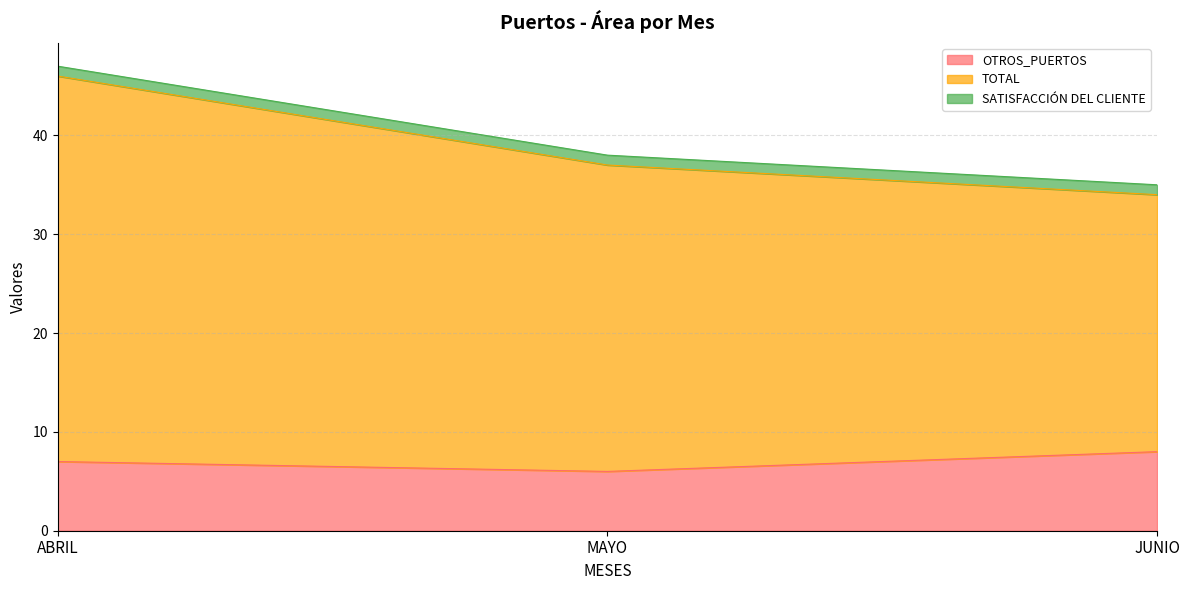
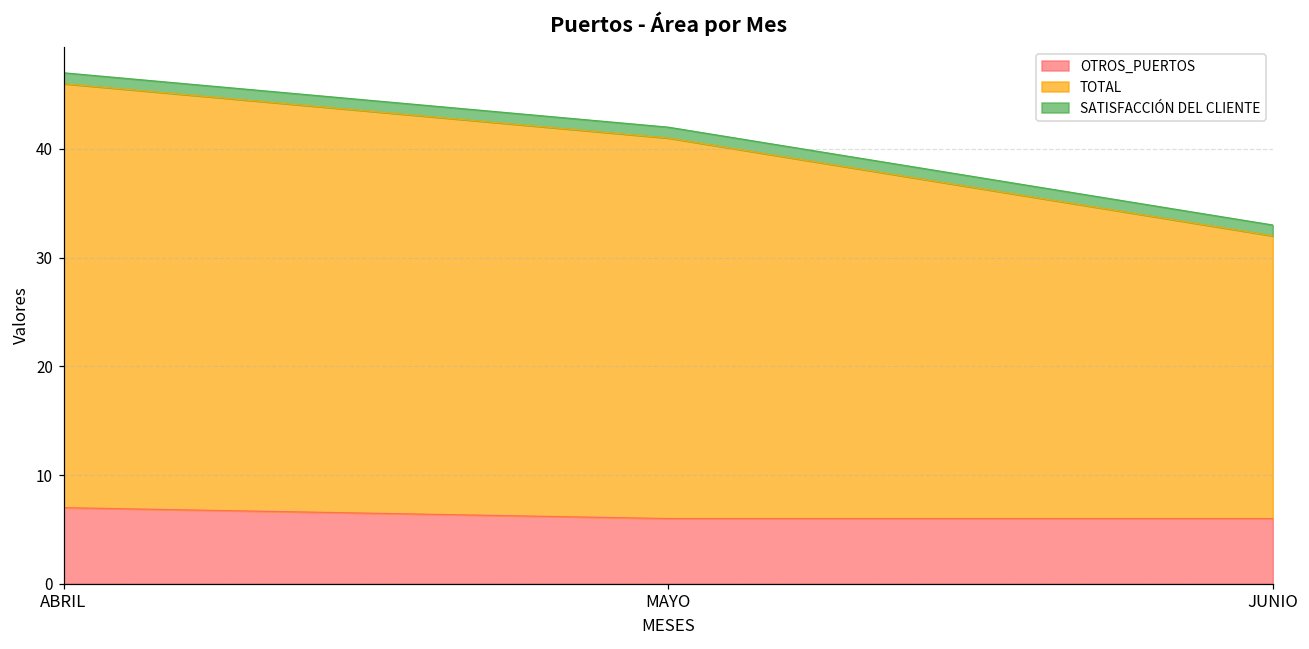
TOTAL, MAYO: 31 -> 35
OTROS_PUERTOS, JUNIO: 8 -> 6
